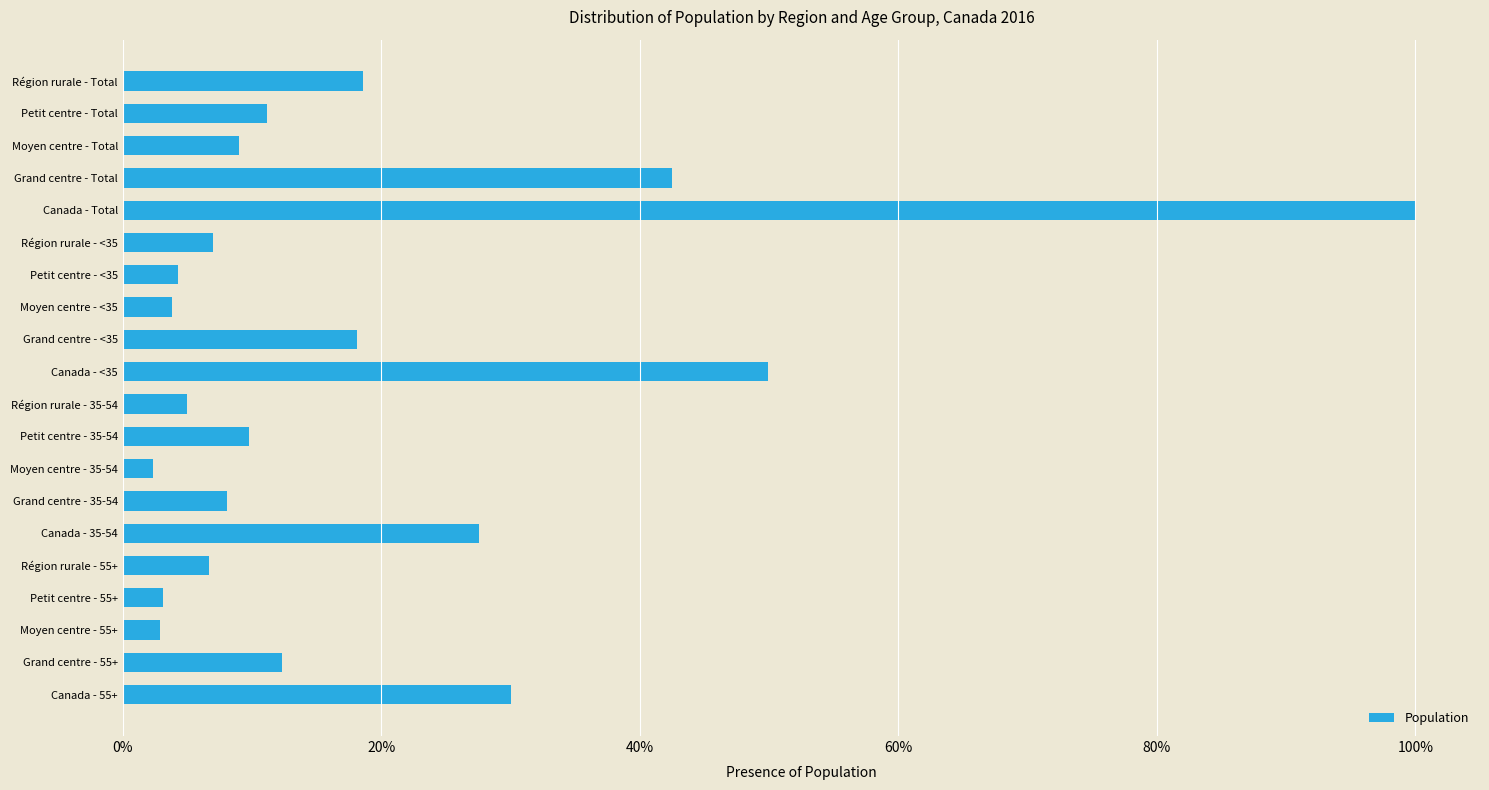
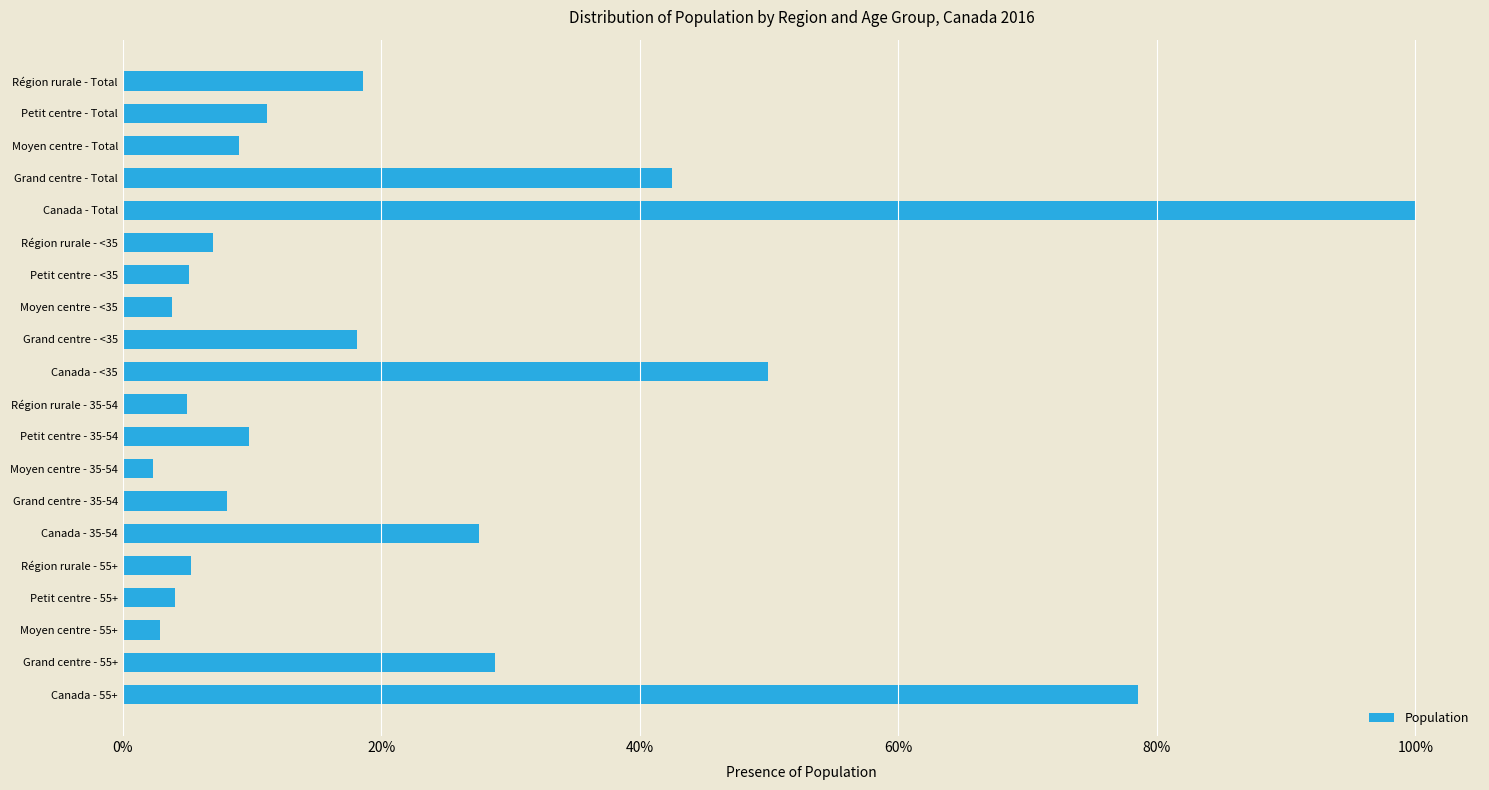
Petit centre - <35: 4.3% -> 5.1%
Région rurale - 55+: 6.7% -> 5.3%
Petit centre - 55+: 3.1% -> 4.1%
Grand centre - 55+: 12.3% -> 28.8%
Canada - 55+: 30.0% -> 78.5%
